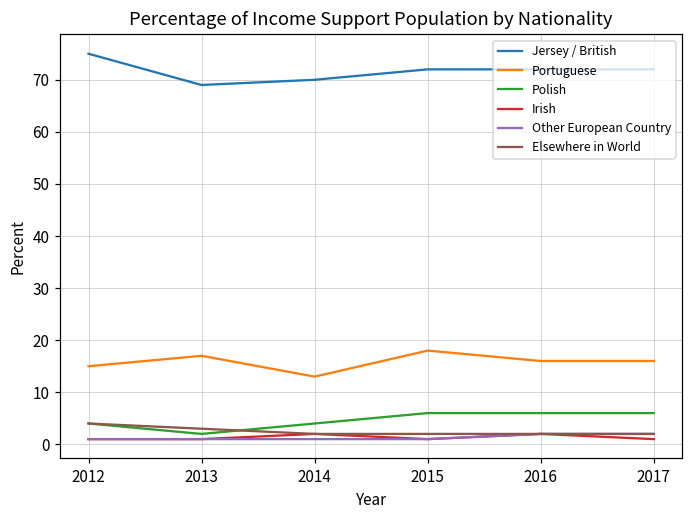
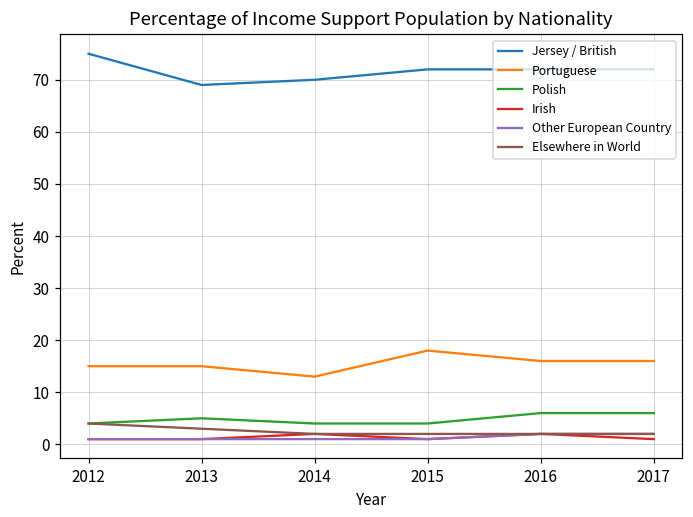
Portuguese, 2013: 17 -> 15
Polish, 2013: 2 -> 5
Polish, 2015: 6 -> 4
